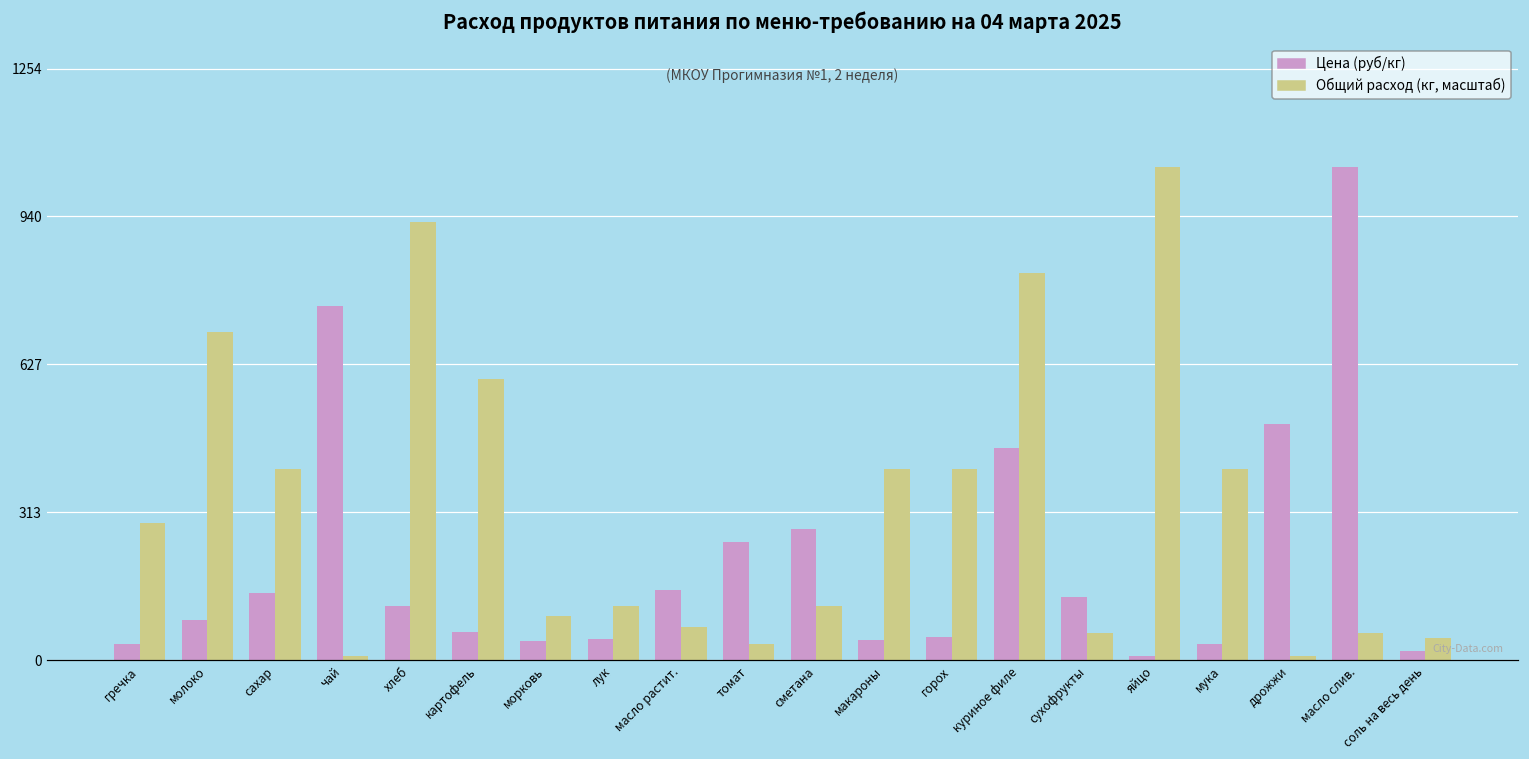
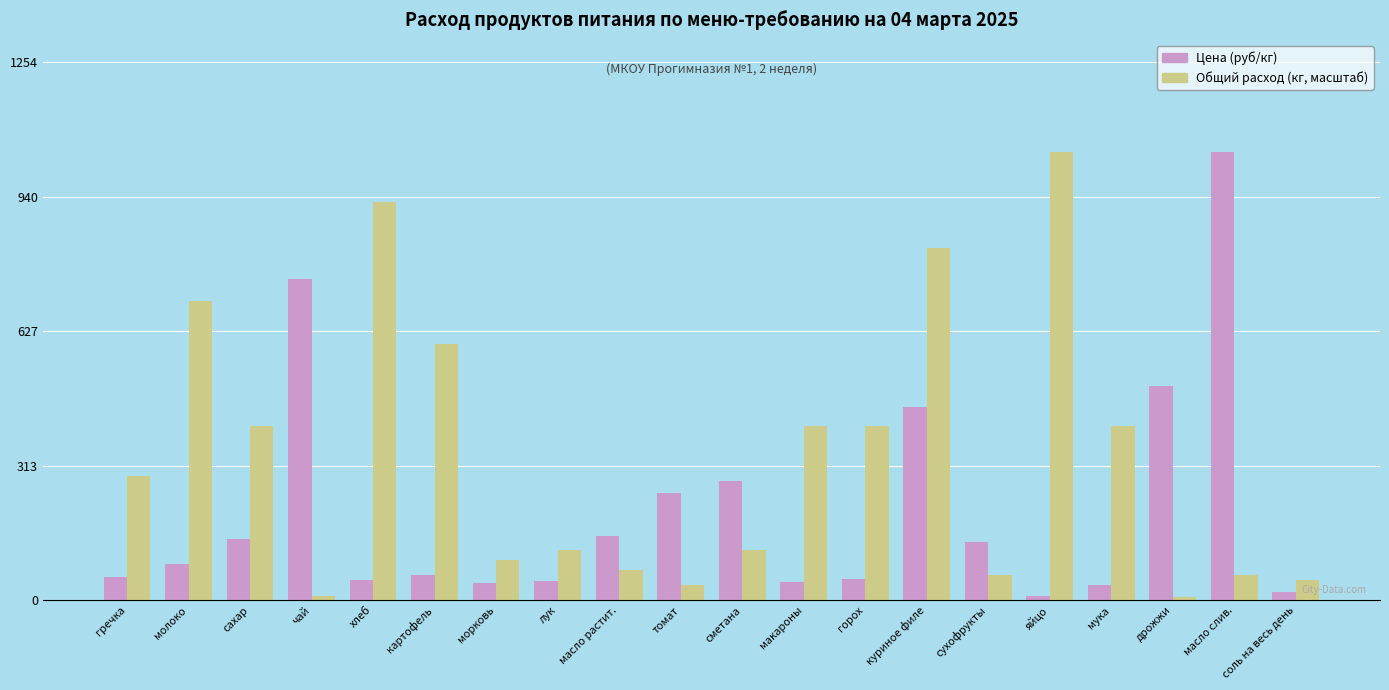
Цена (руб/кг), гречка: 40 -> 60
Цена (руб/кг), хлеб: 120 -> 50
